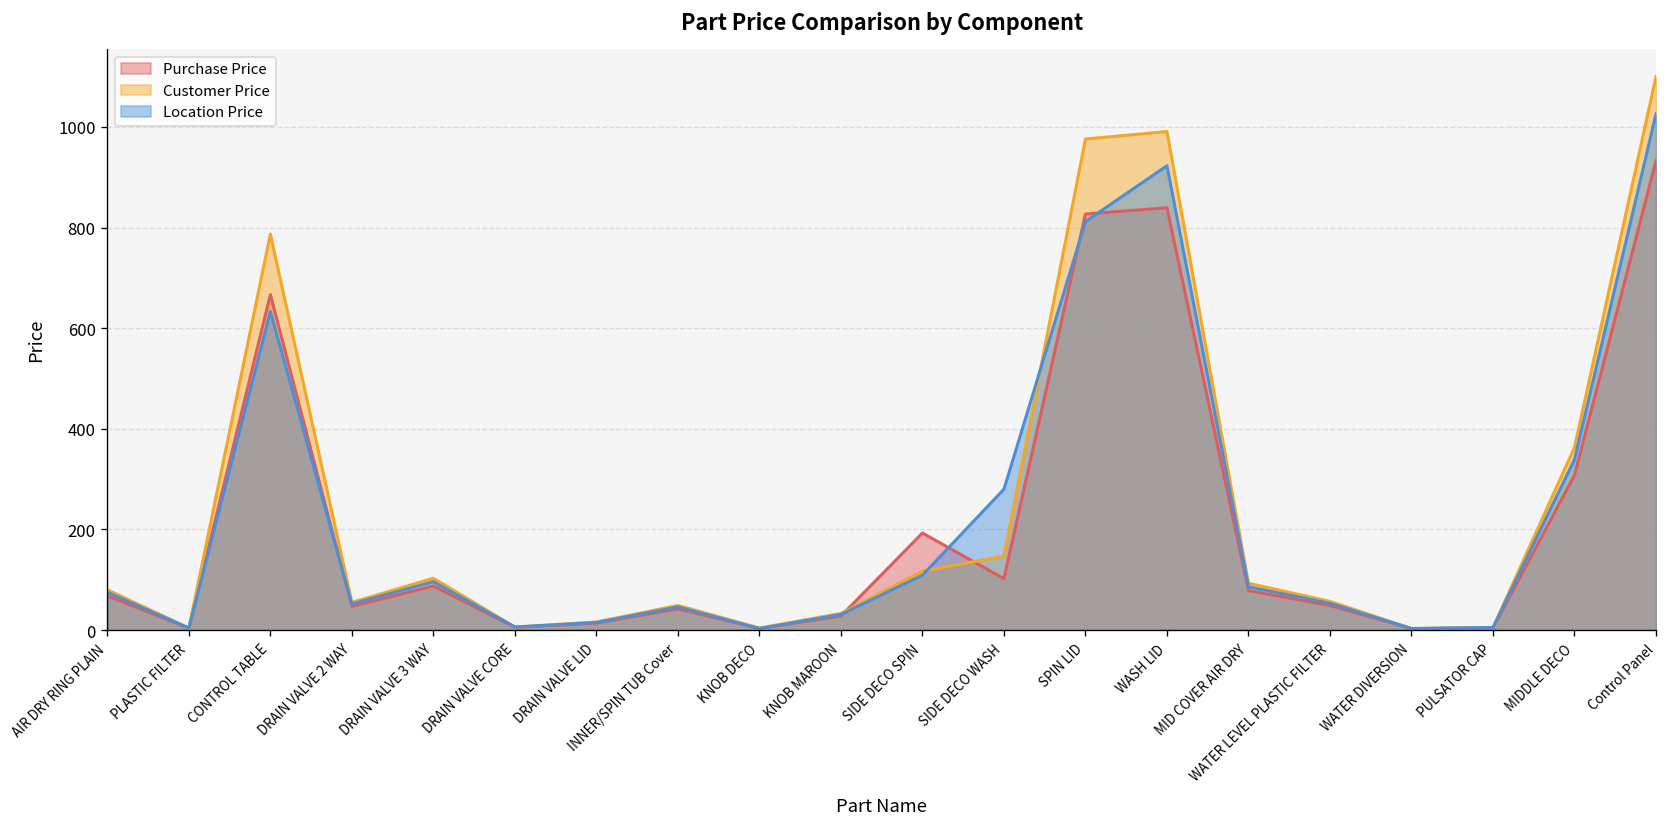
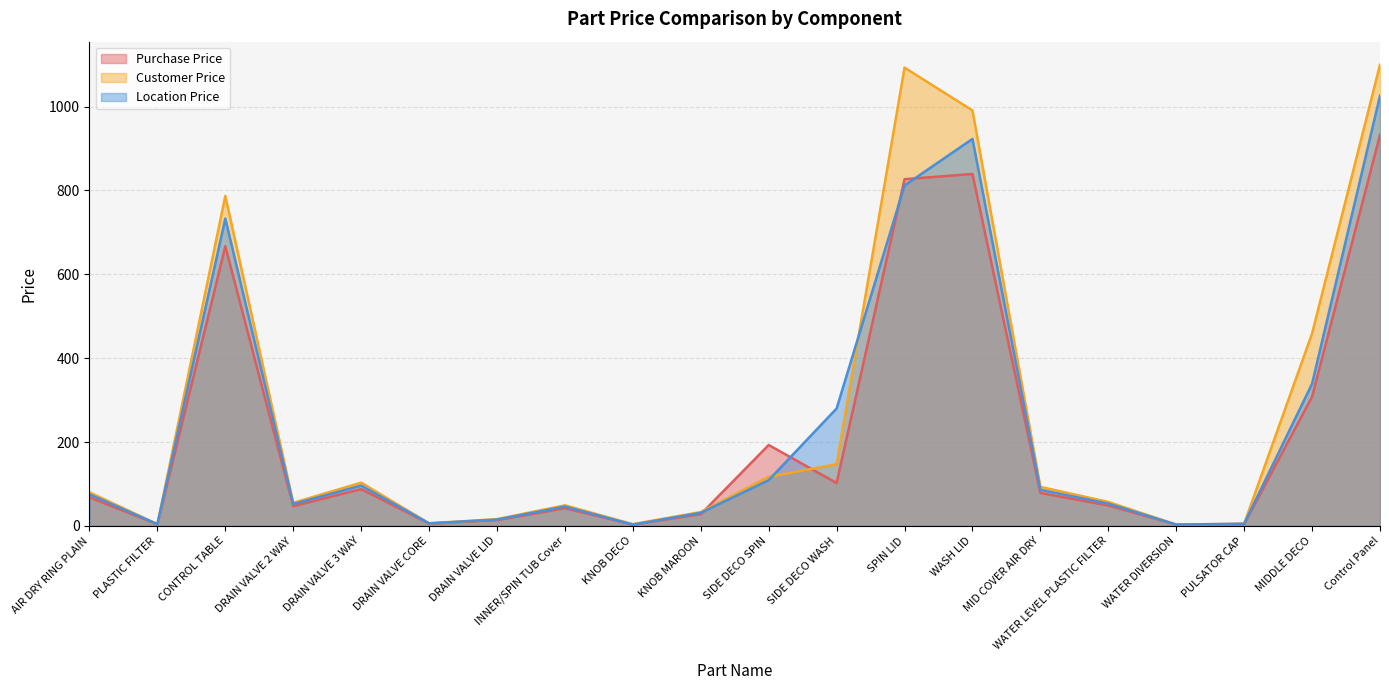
Location Price, CONTROL TABLE: 630 -> 730
Customer Price, SPIN LID: 980 -> 1090
Customer Price, MIDDLE DECO: 360 -> 460
